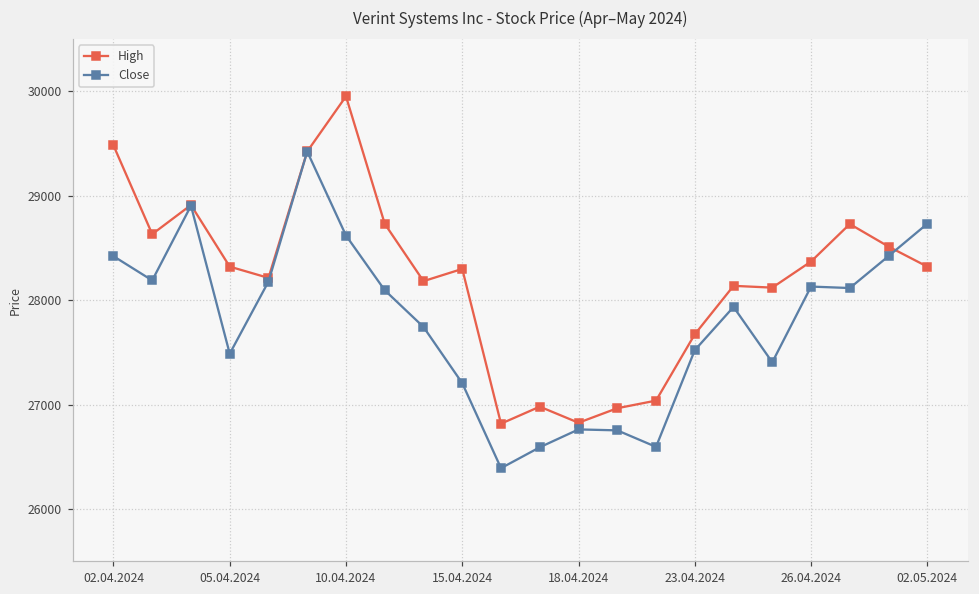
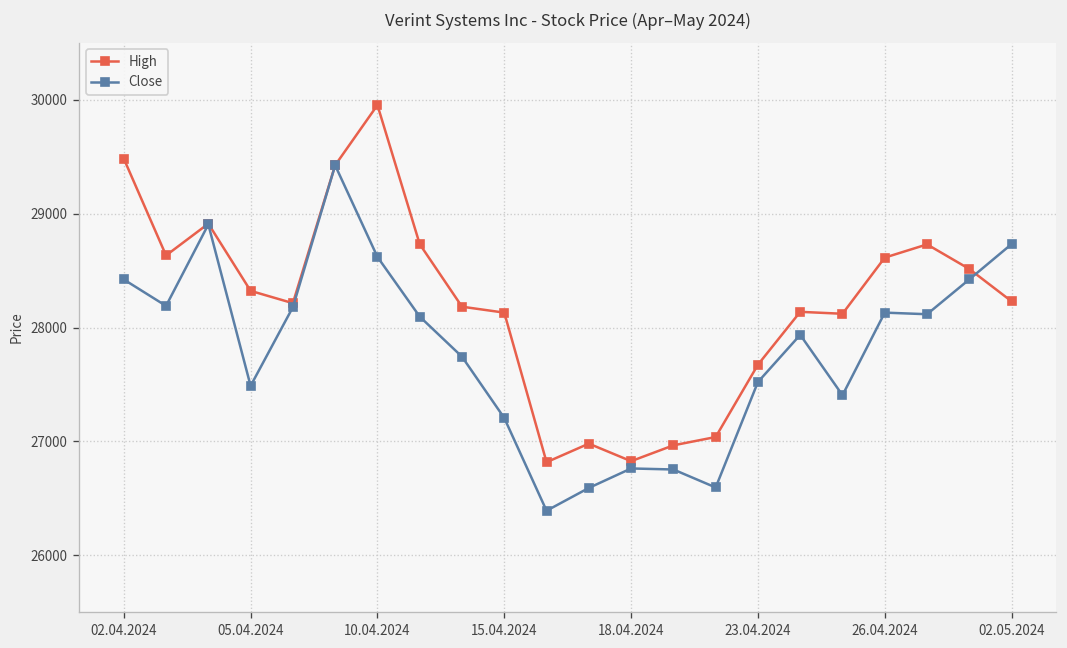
High, 15.04.2024: 28300 -> 28100
High, 26.04.2024: 28400 -> 28600
High, 02.05.2024: 28300 -> 28200
